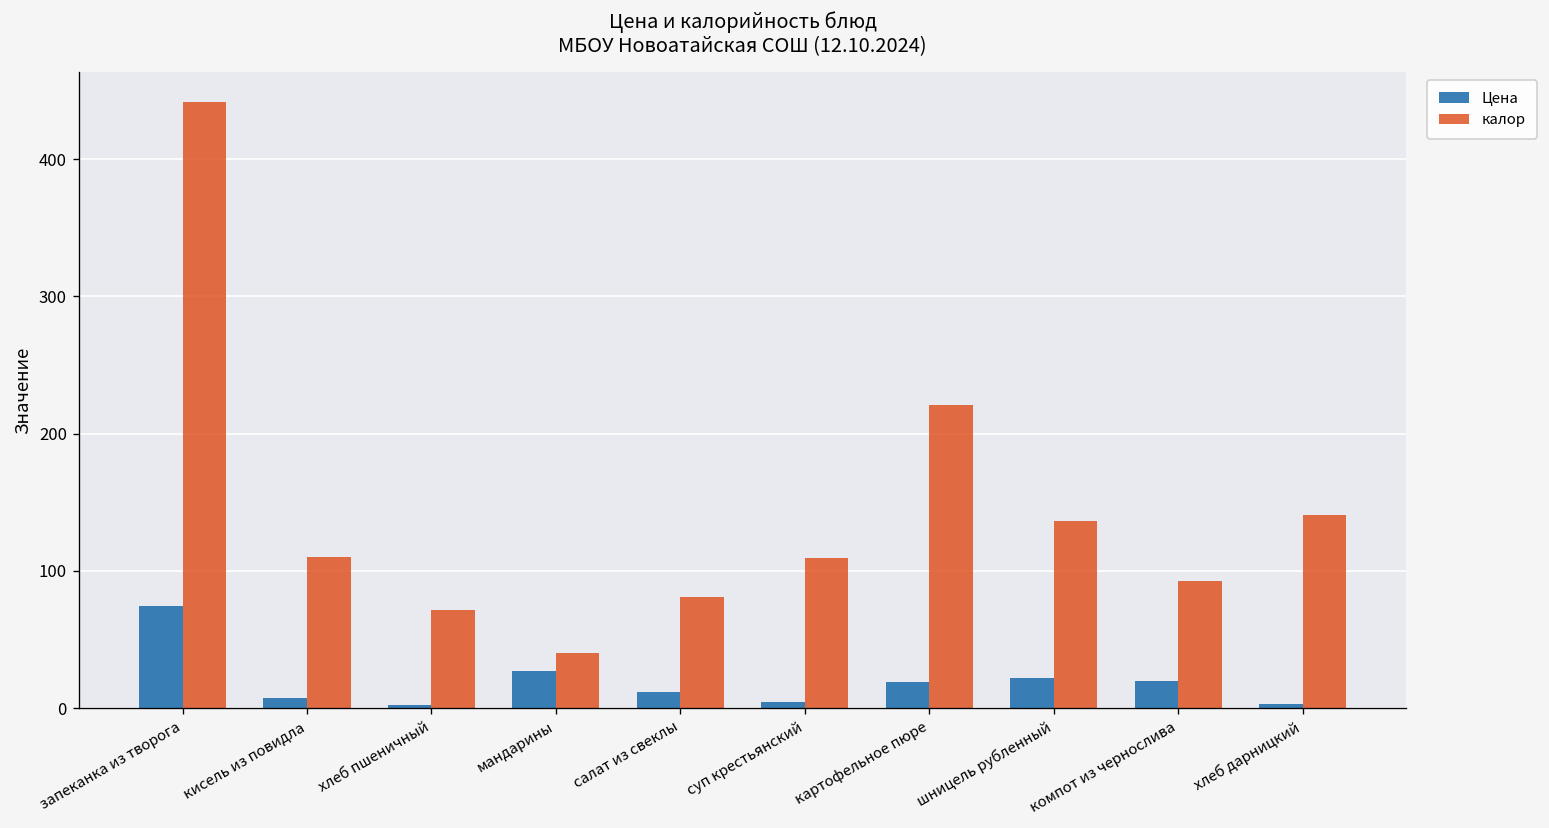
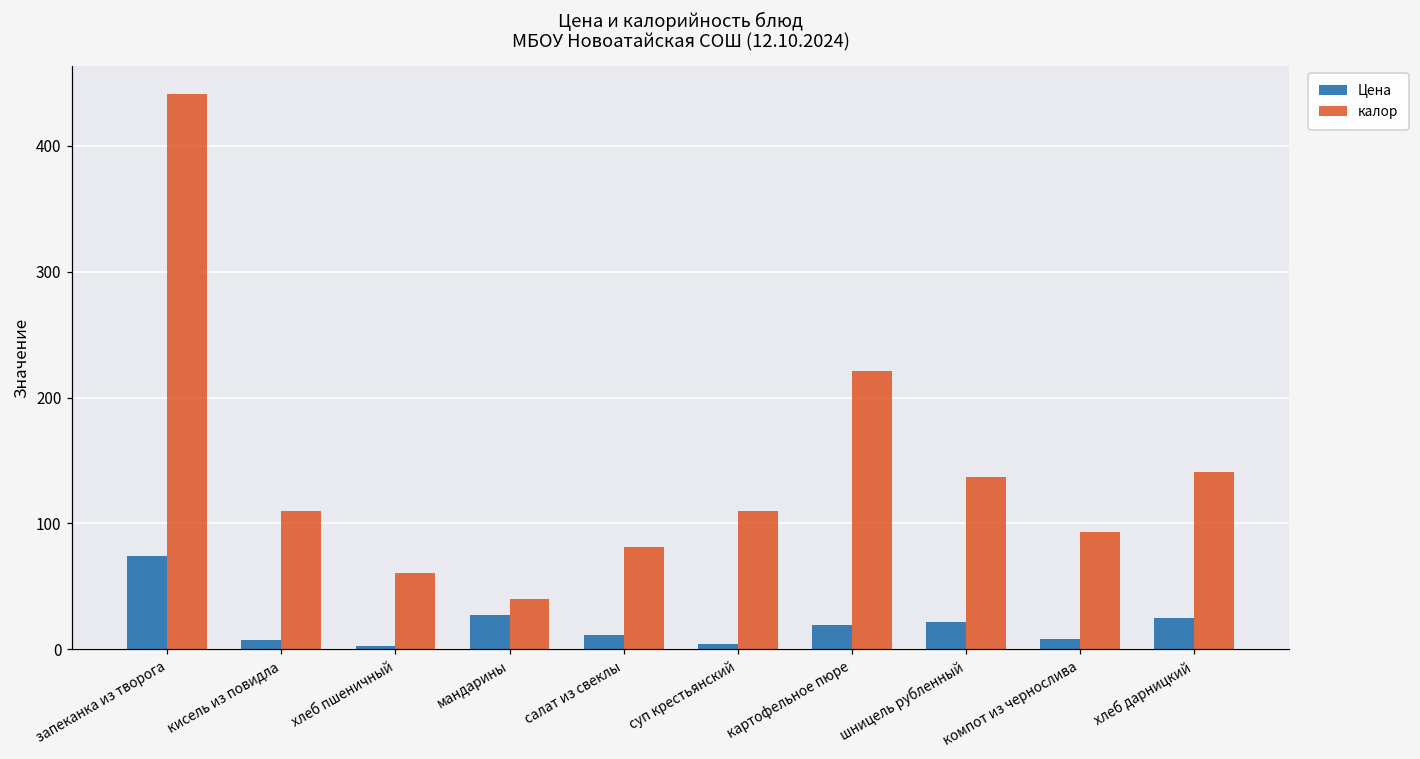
калор, хлеб пшеничный: 71 -> 61
Цена, компот из чернослива: 20 -> 8
Цена, хлеб дарницкий: 3 -> 25
